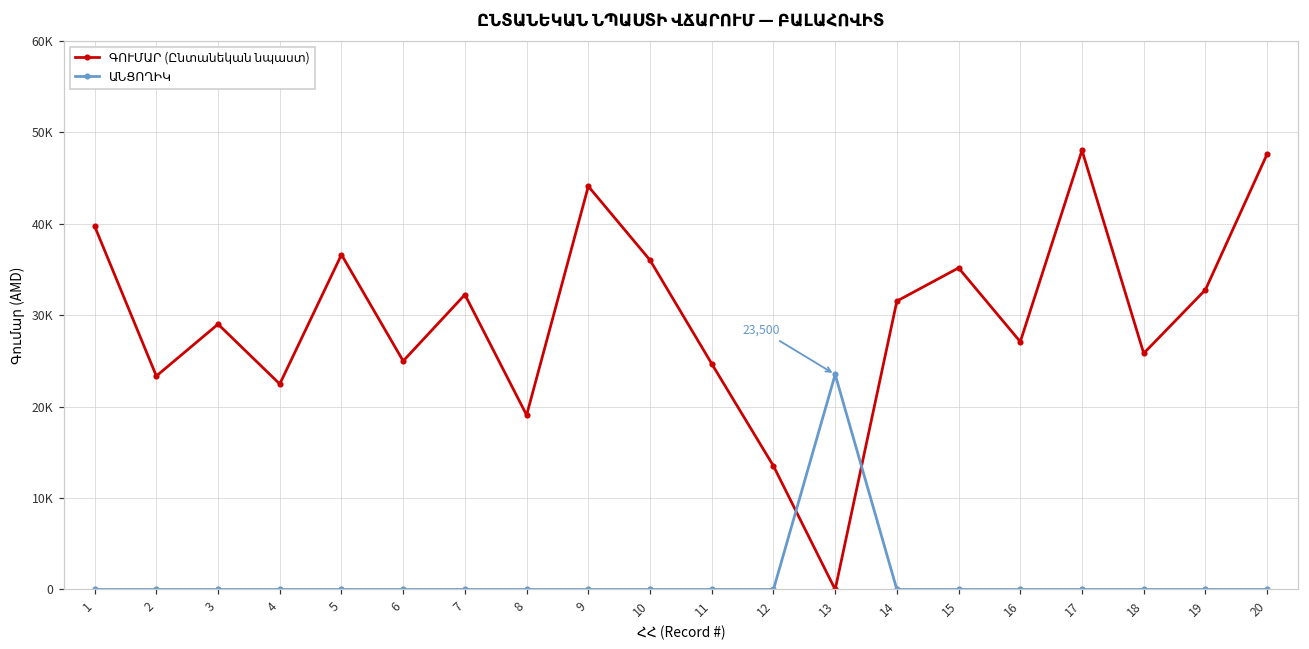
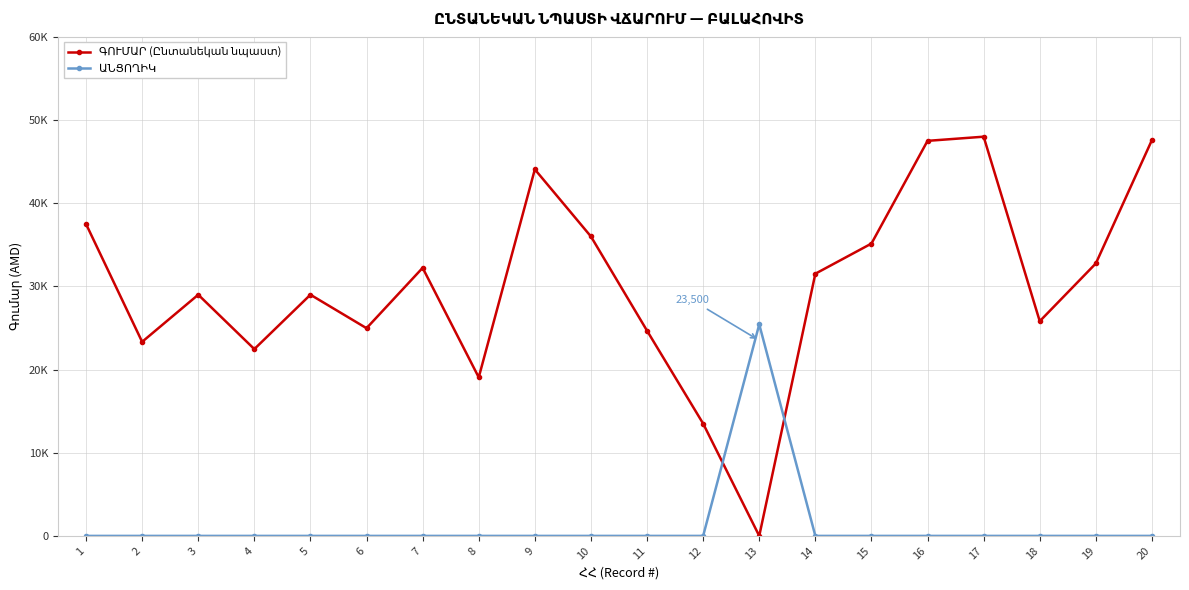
ԳՈՒՄԱՐ (Ընտանեկան նպաստ), 1: 40000 -> 38000
ԳՈՒՄԱՐ (Ընտանեկան նպաստ), 5: 37000 -> 29000
ԱՆՑՈՂԻԿ, 13: 24000 -> 25000
ԳՈՒՄԱՐ (Ընտանեկան նպաստ), 16: 27000 -> 48000
